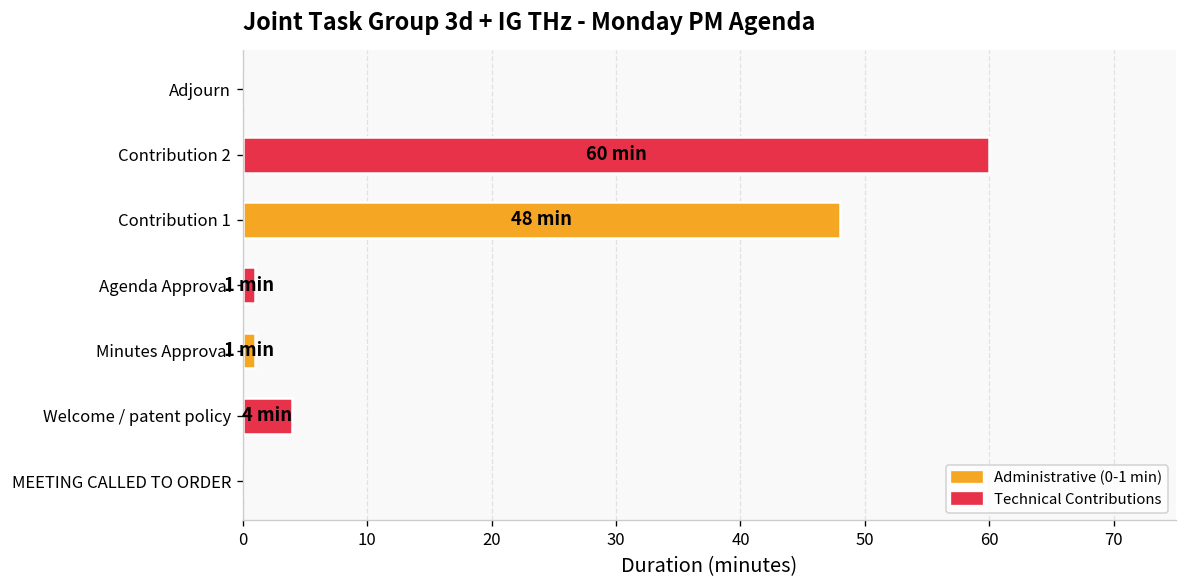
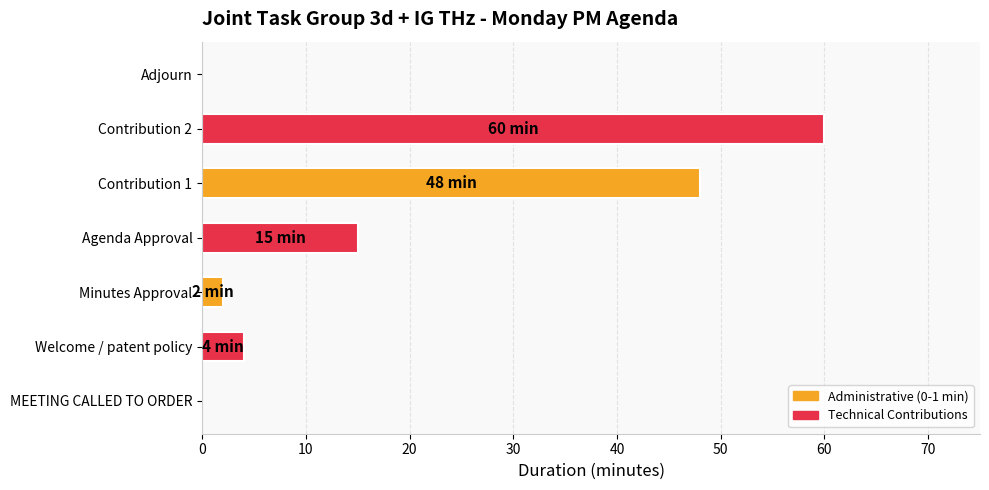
Agenda Approval: 1 -> 15
Minutes Approval: 1 -> 2
